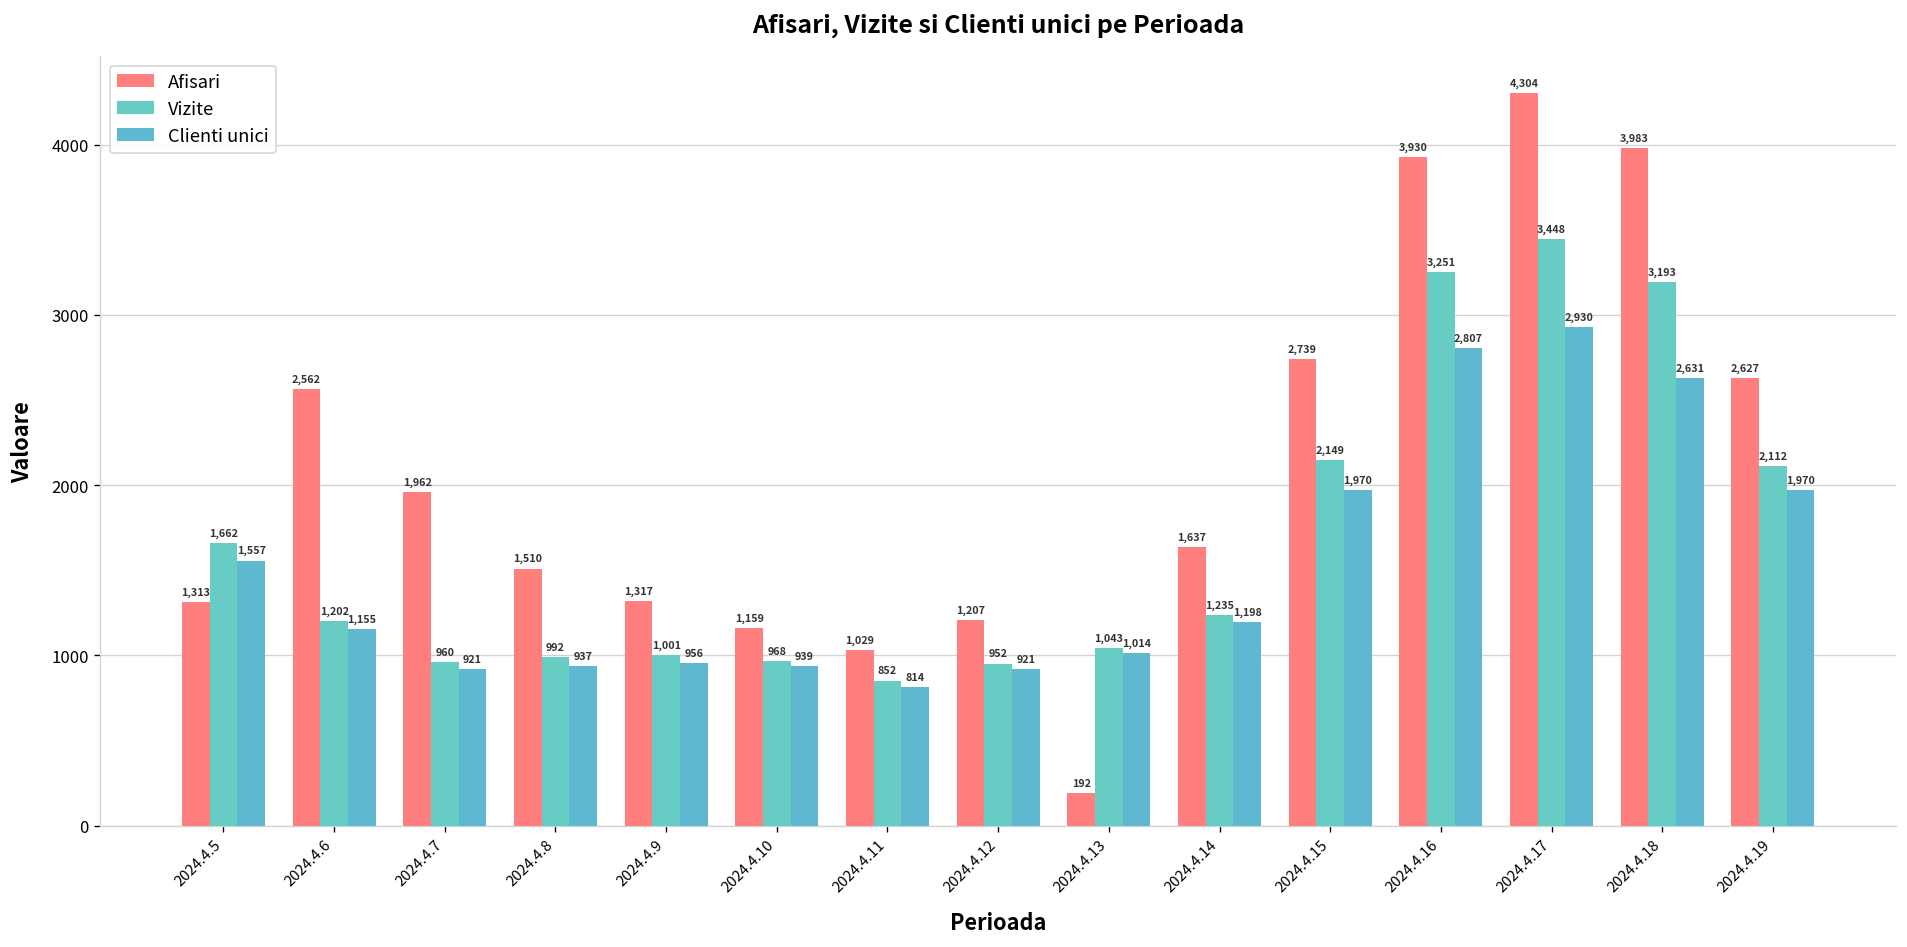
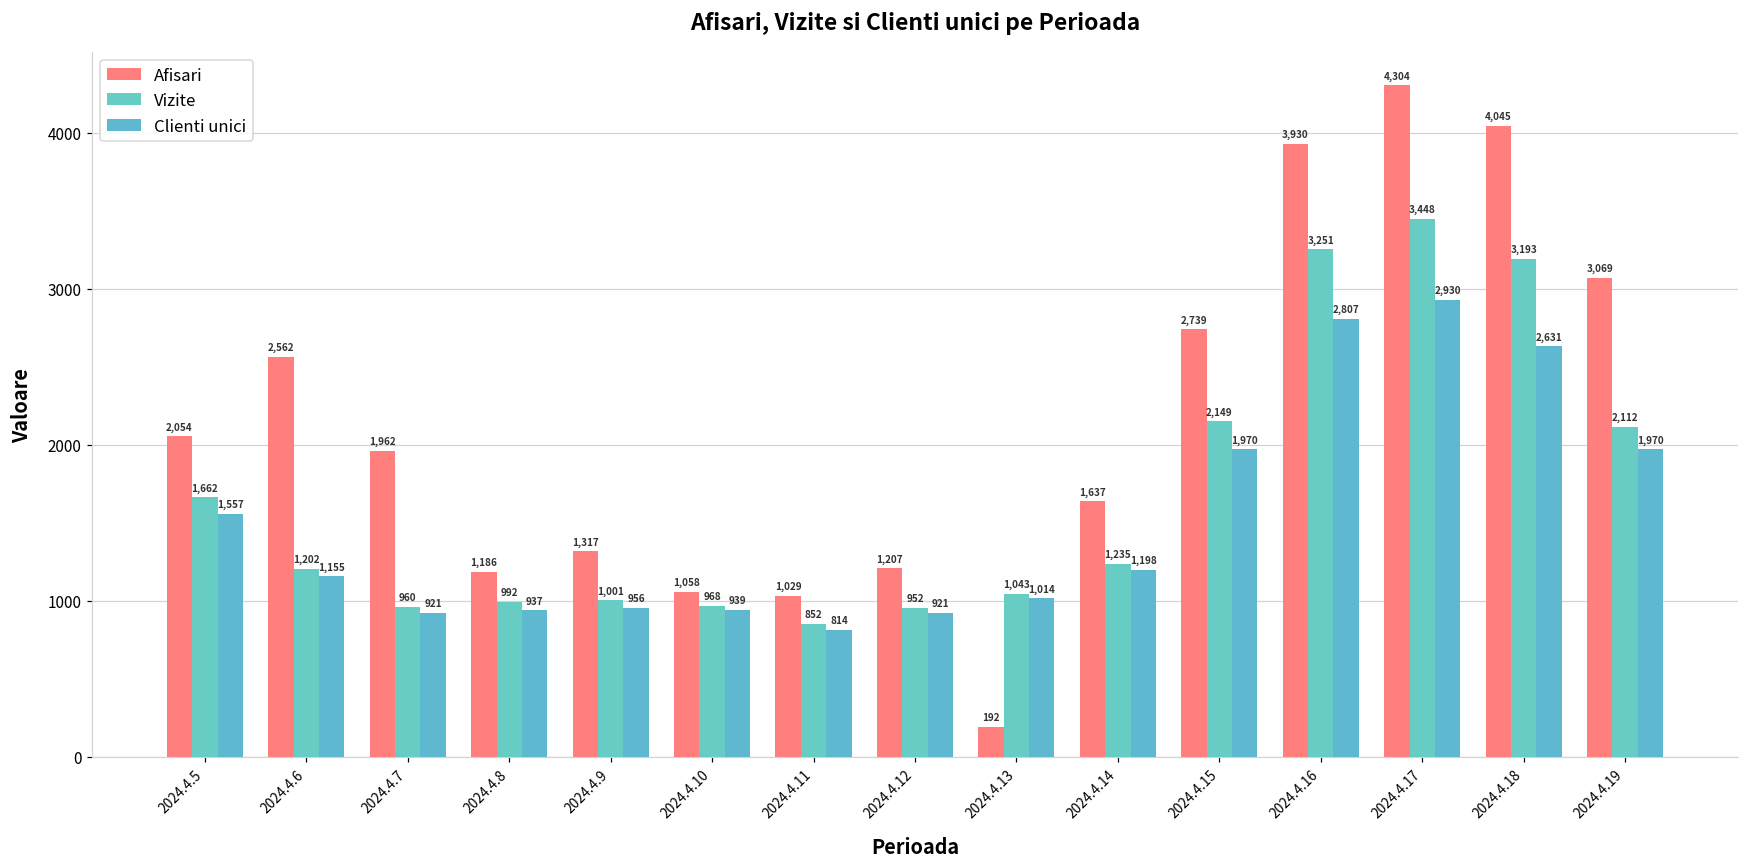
Afisari, 2024.4.5: 1,313 -> 2,054
Afisari, 2024.4.8: 1,510 -> 1,186
Afisari, 2024.4.10: 1,159 -> 1,058
Afisari, 2024.4.18: 3,983 -> 4,045
Afisari, 2024.4.19: 2,627 -> 3,069
